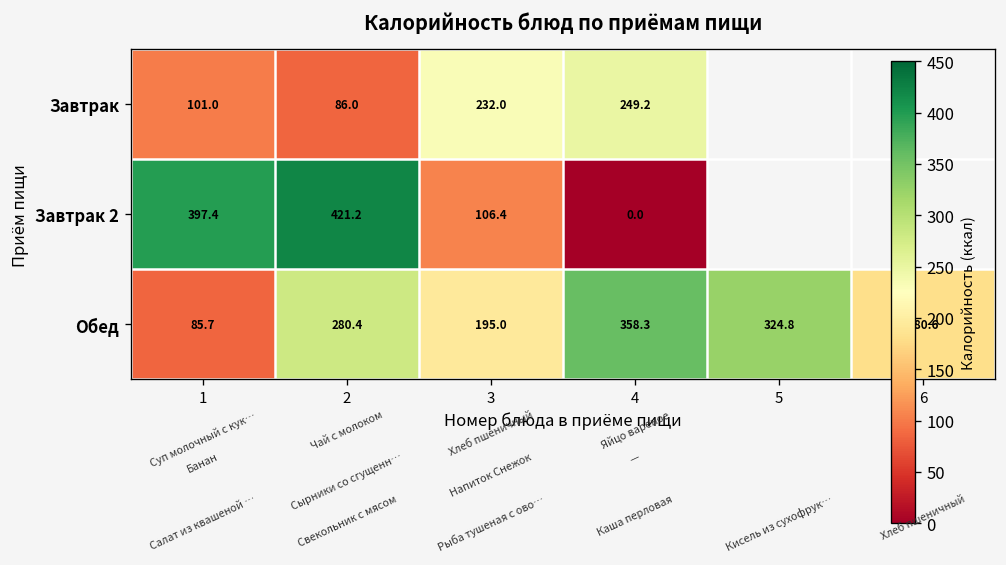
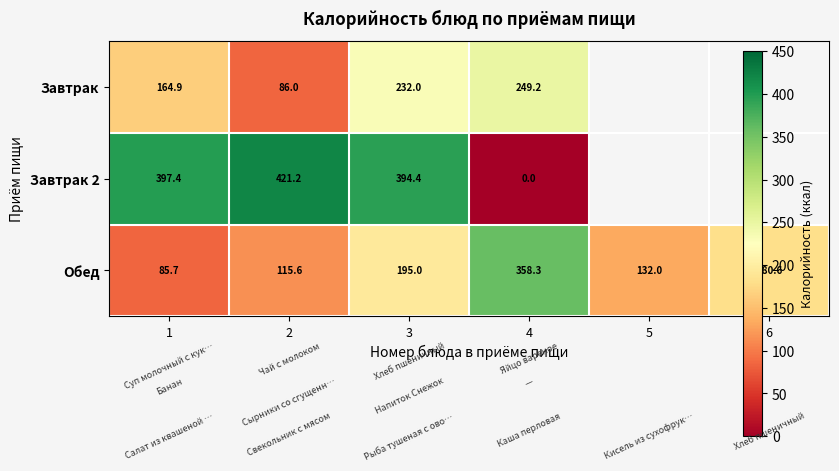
Завтрак, 1: 101.0 -> 164.9
Завтрак 2, 3: 106.4 -> 394.4
Обед, 2: 280.4 -> 115.6
Обед, 5: 324.8 -> 132.0
